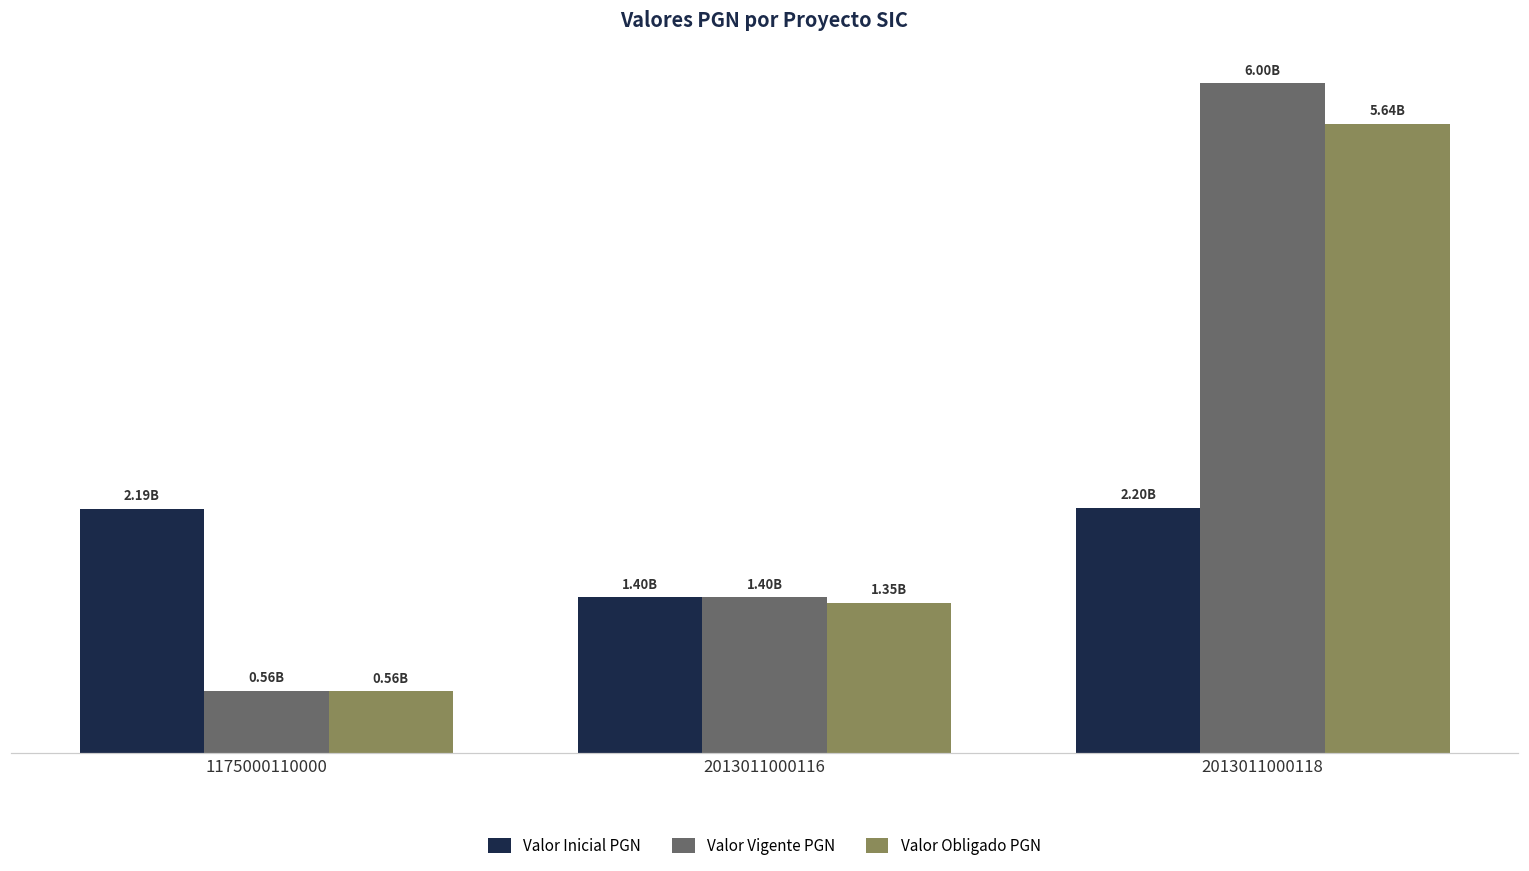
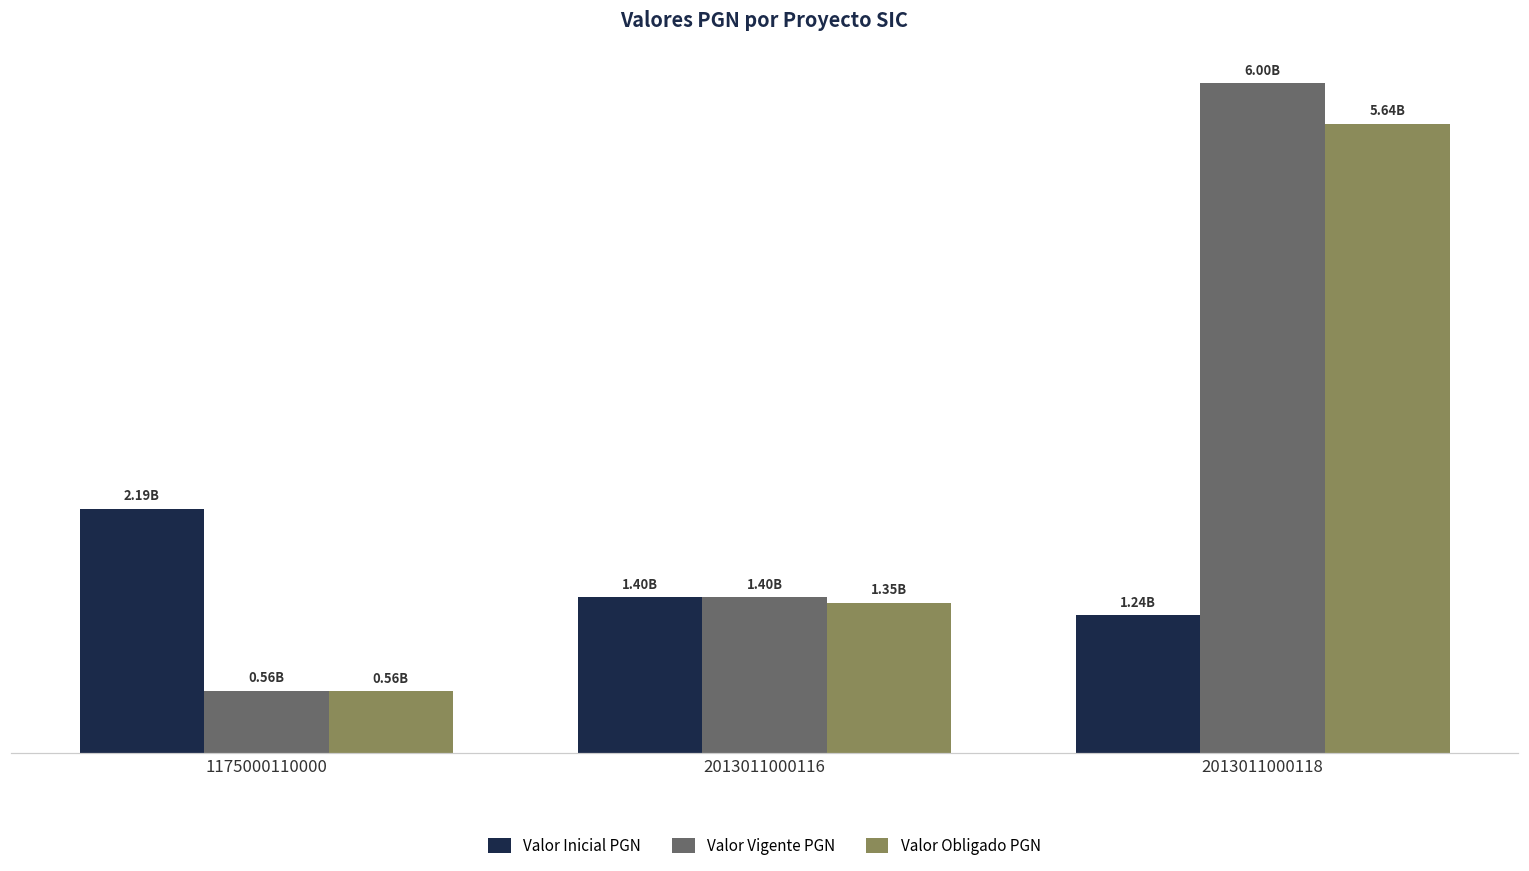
Valor Inicial PGN, 2013011000118: 2.20B -> 1.24B
